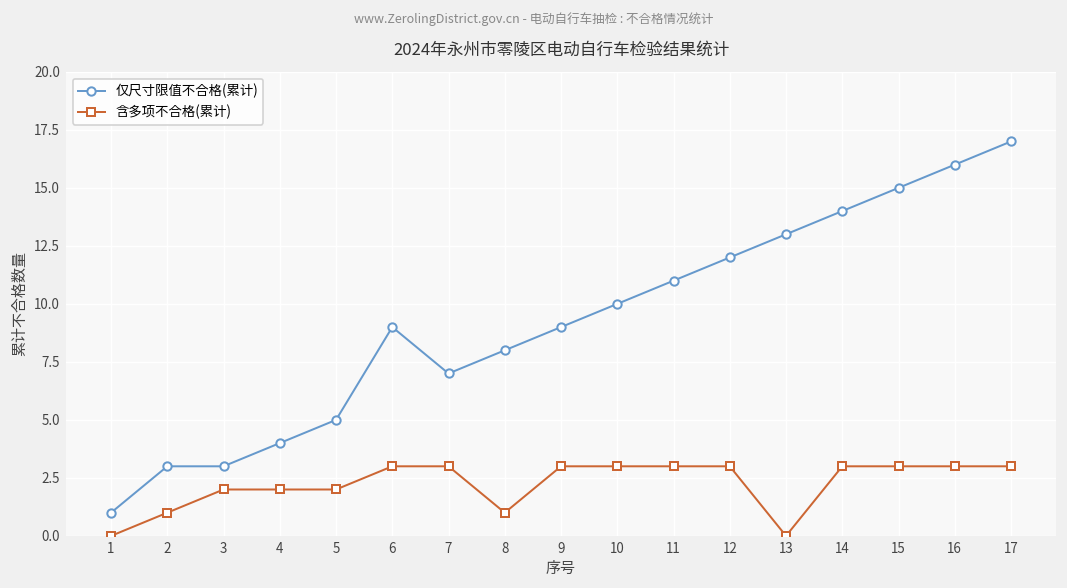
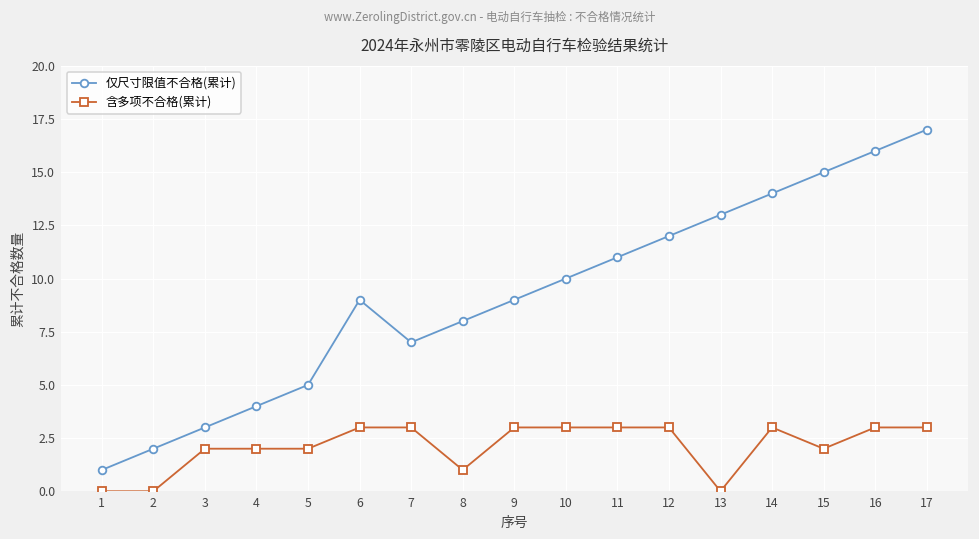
仅尺寸限值不合格(累计), 2: 3 -> 2
含多项不合格(累计), 2: 1 -> 0
含多项不合格(累计), 15: 3 -> 2
